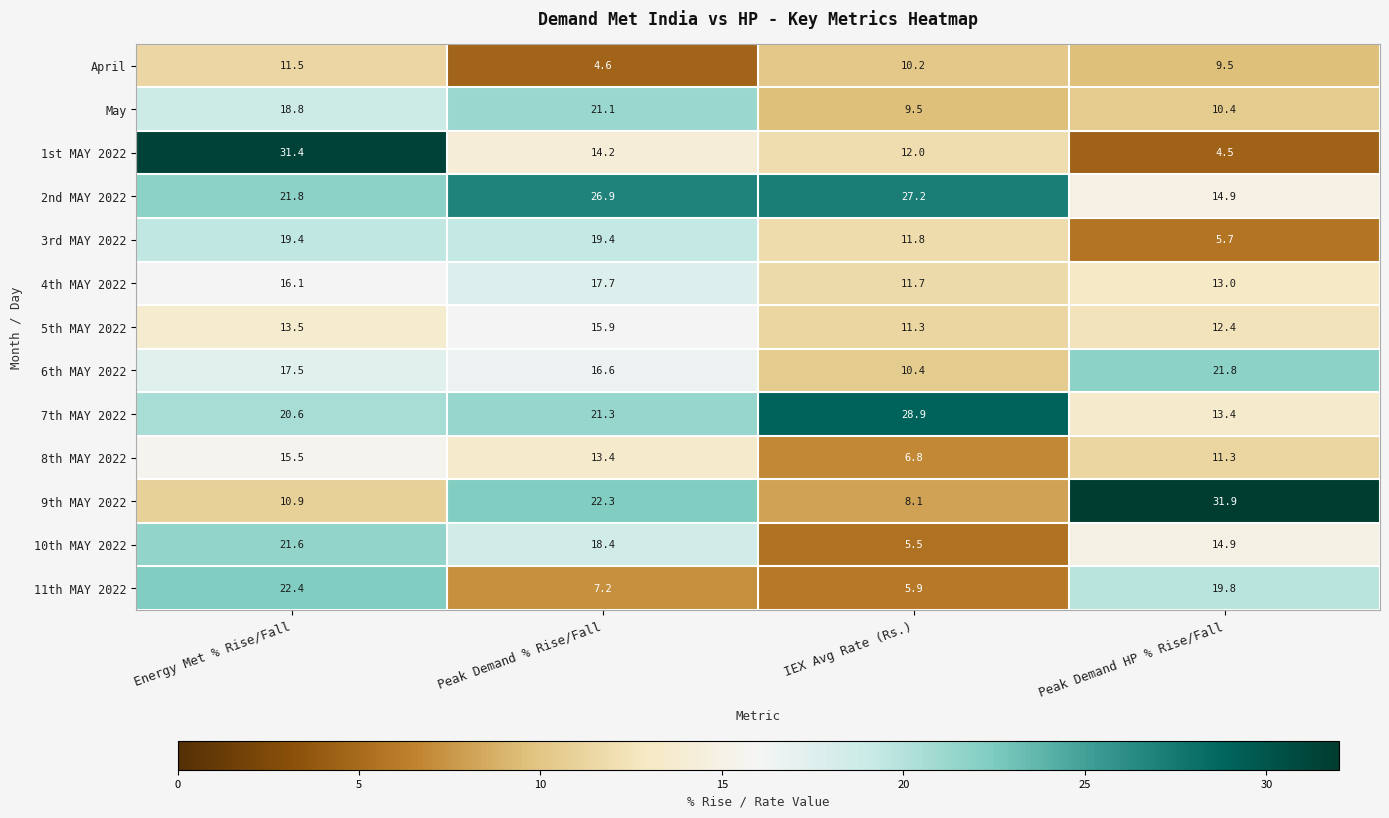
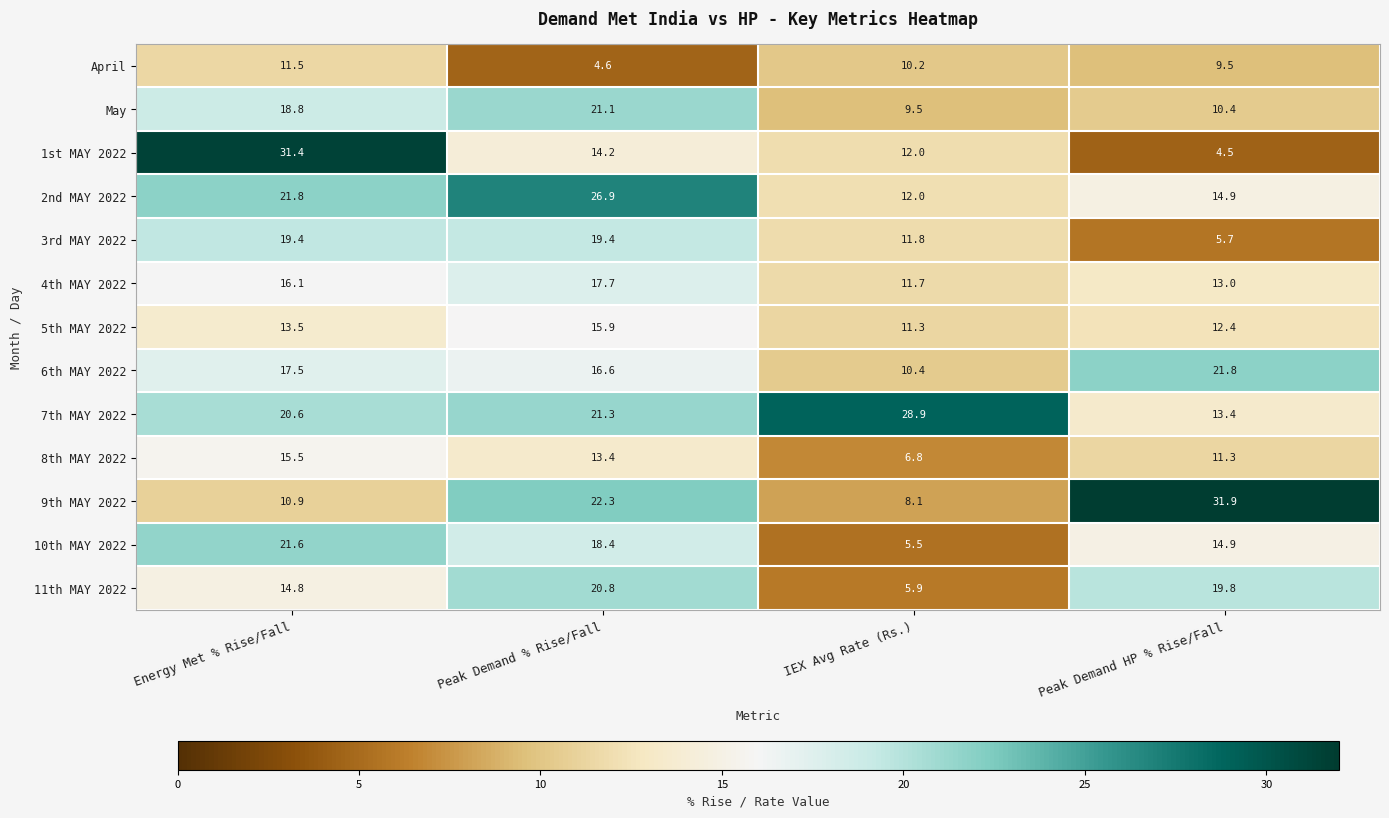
2nd MAY 2022, IEX Avg Rate (Rs.): 27.2 -> 12.0
11th MAY 2022, Energy Met % Rise/Fall: 22.4 -> 14.8
11th MAY 2022, Peak Demand % Rise/Fall: 7.2 -> 20.8
